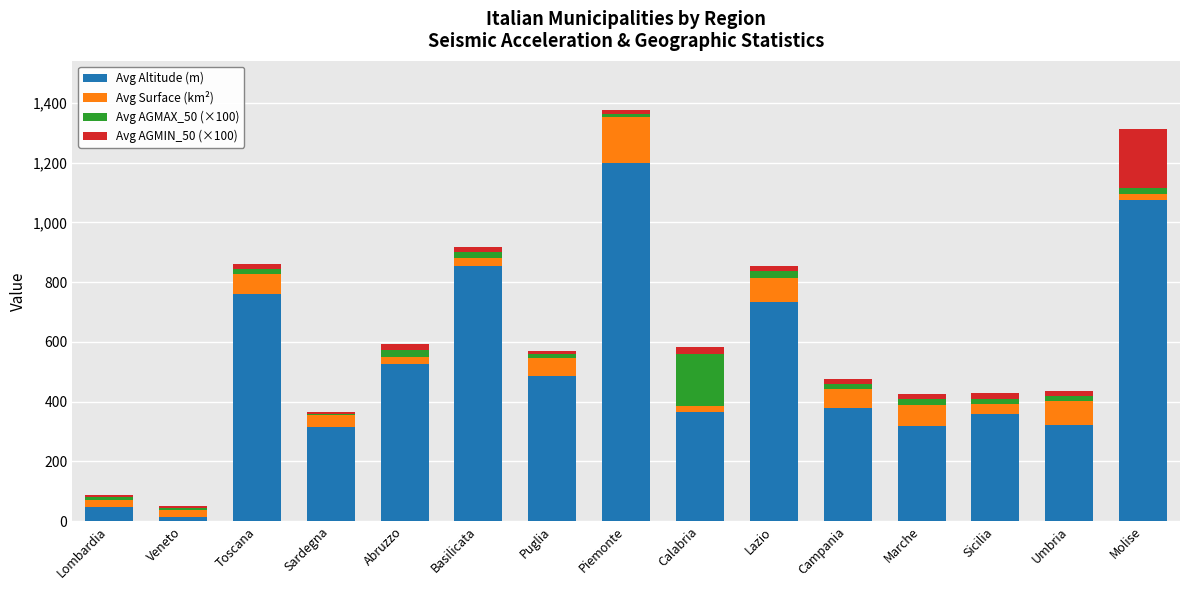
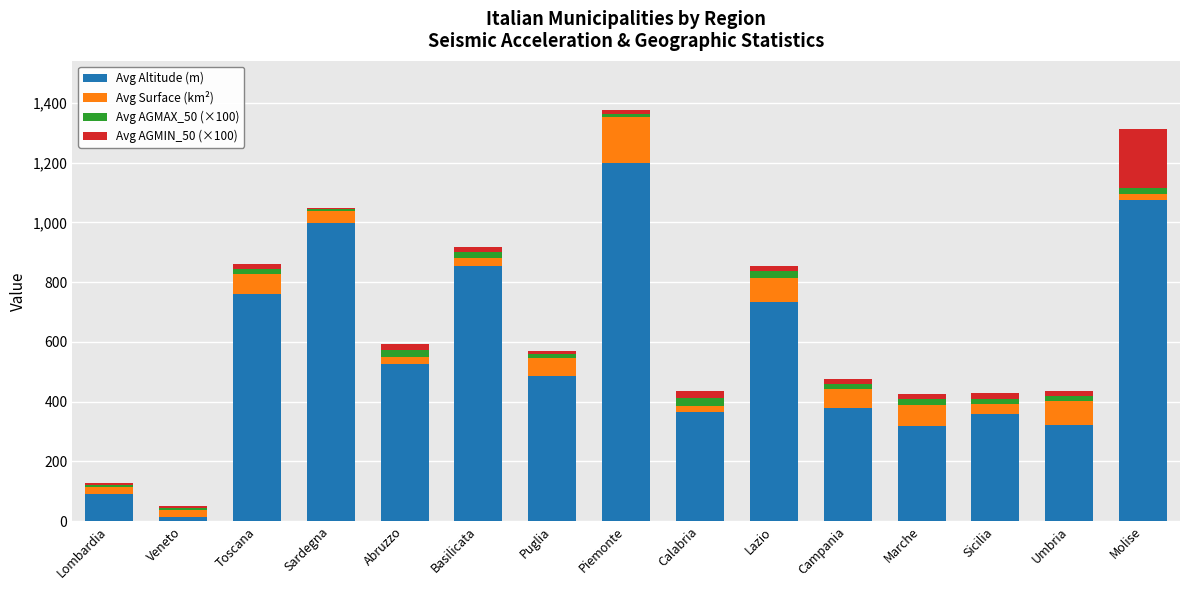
Avg Altitude (m), Lombardia: 50 -> 90
Avg Altitude (m), Sardegna: 320 -> 1,000
Avg AGMAX_50 (×100), Calabria: 170 -> 20
